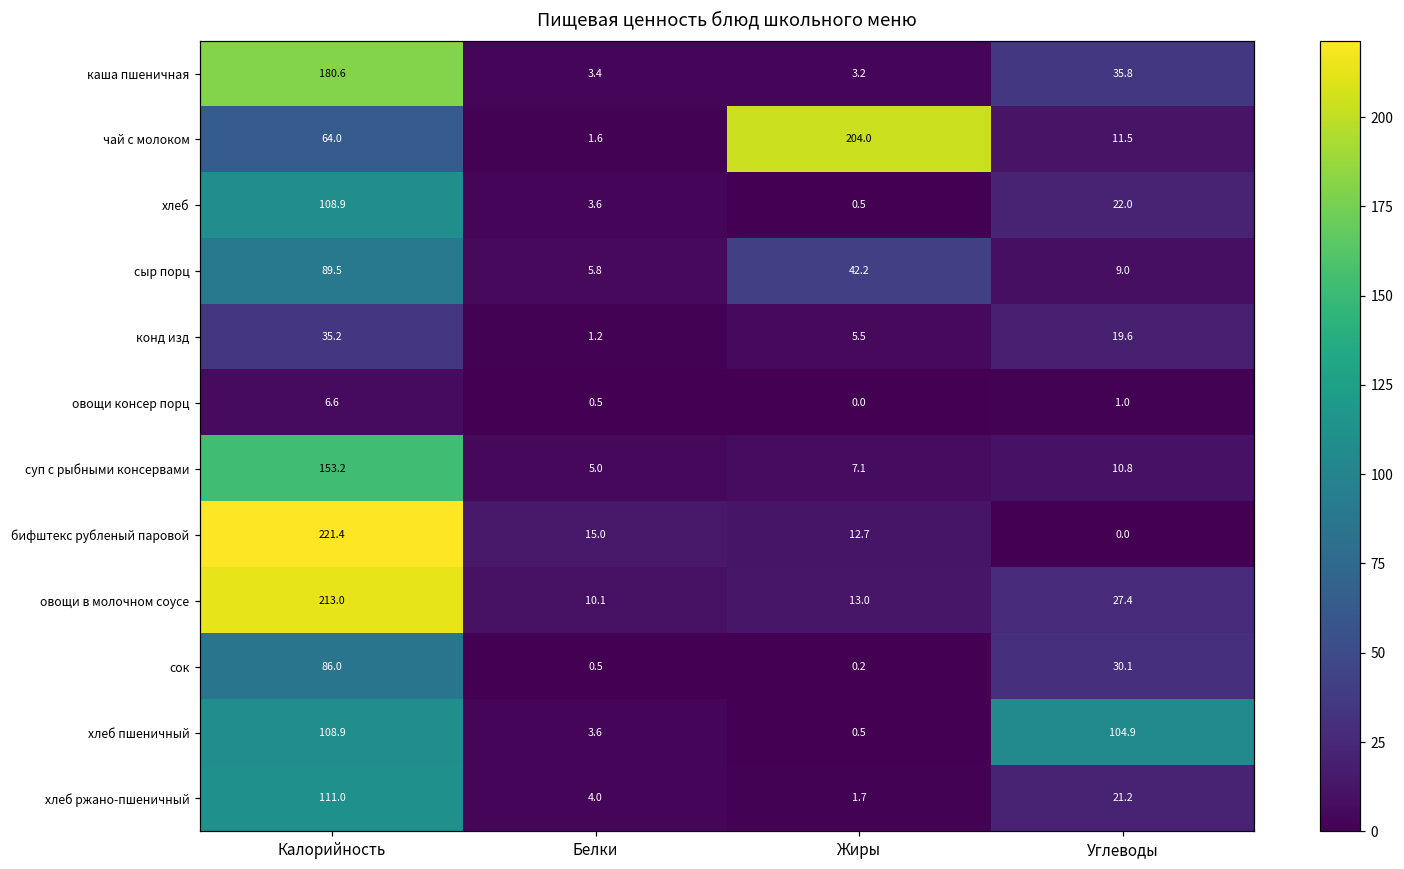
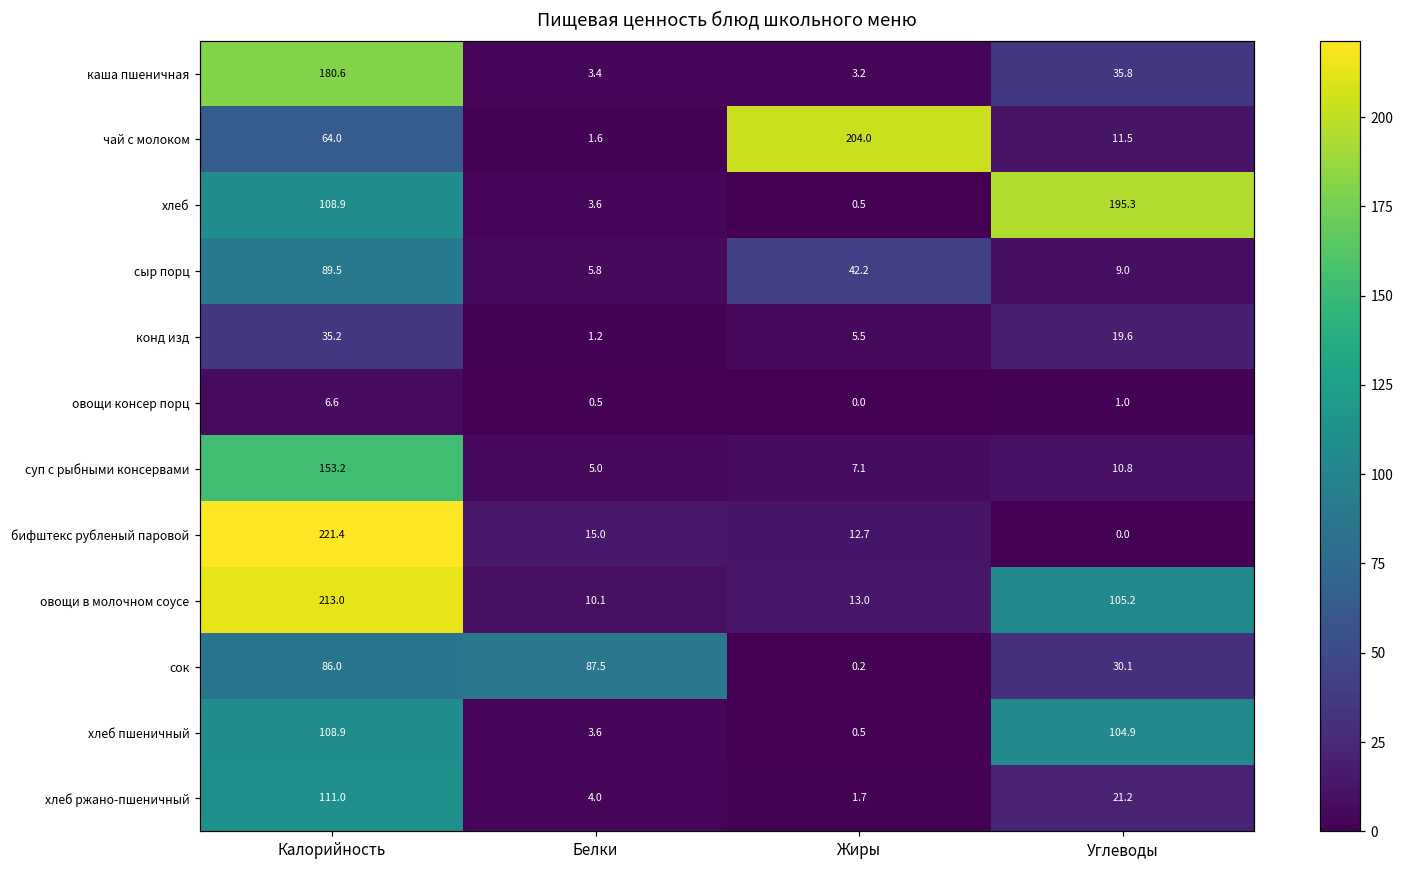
хлеб, Углеводы: 22.0 -> 195.3
овощи в молочном соусе, Углеводы: 27.4 -> 105.2
сок, Белки: 0.5 -> 87.5
